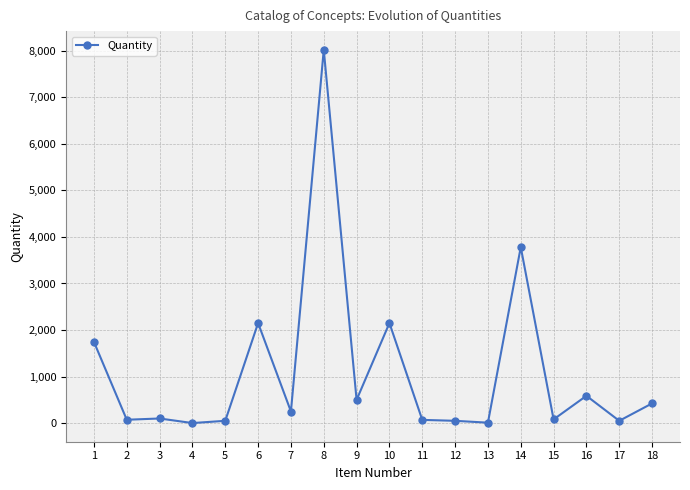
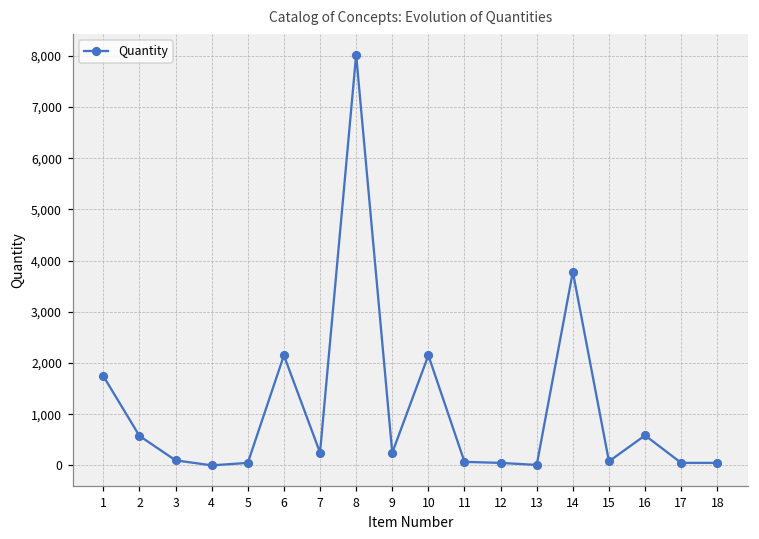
2: 100 -> 600
9: 500 -> 200
18: 400 -> 100
